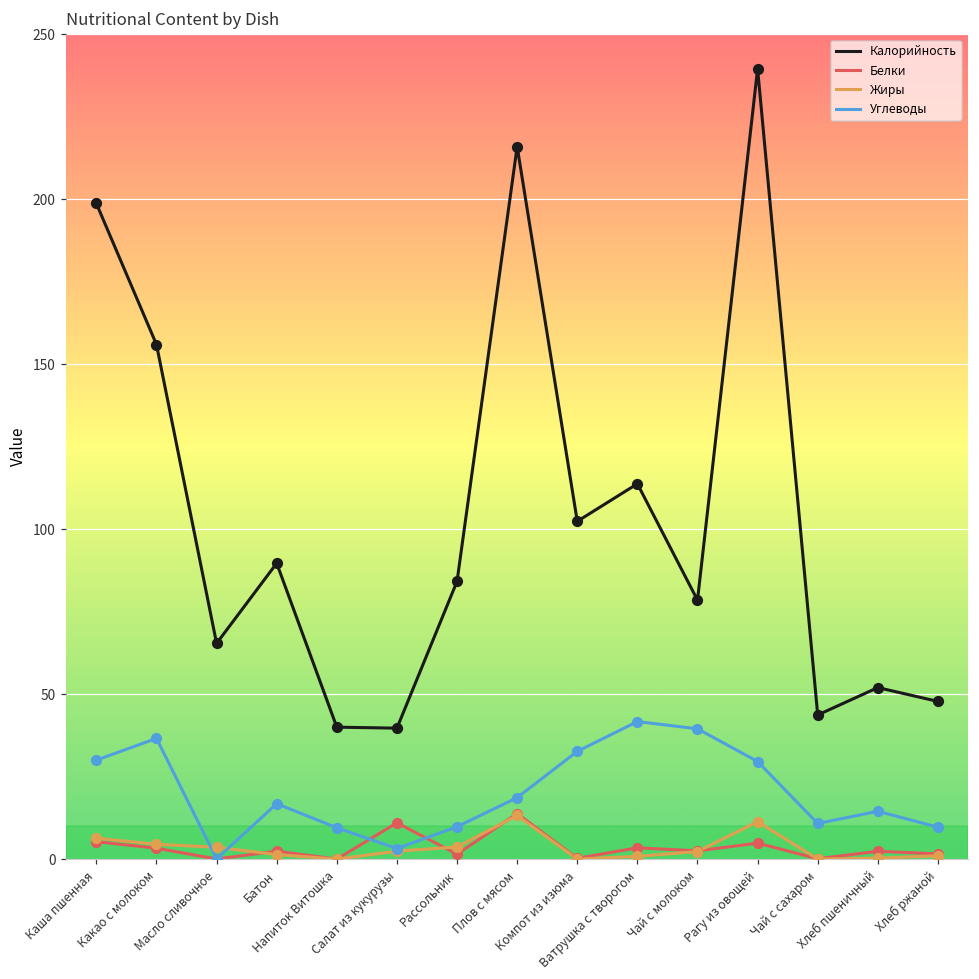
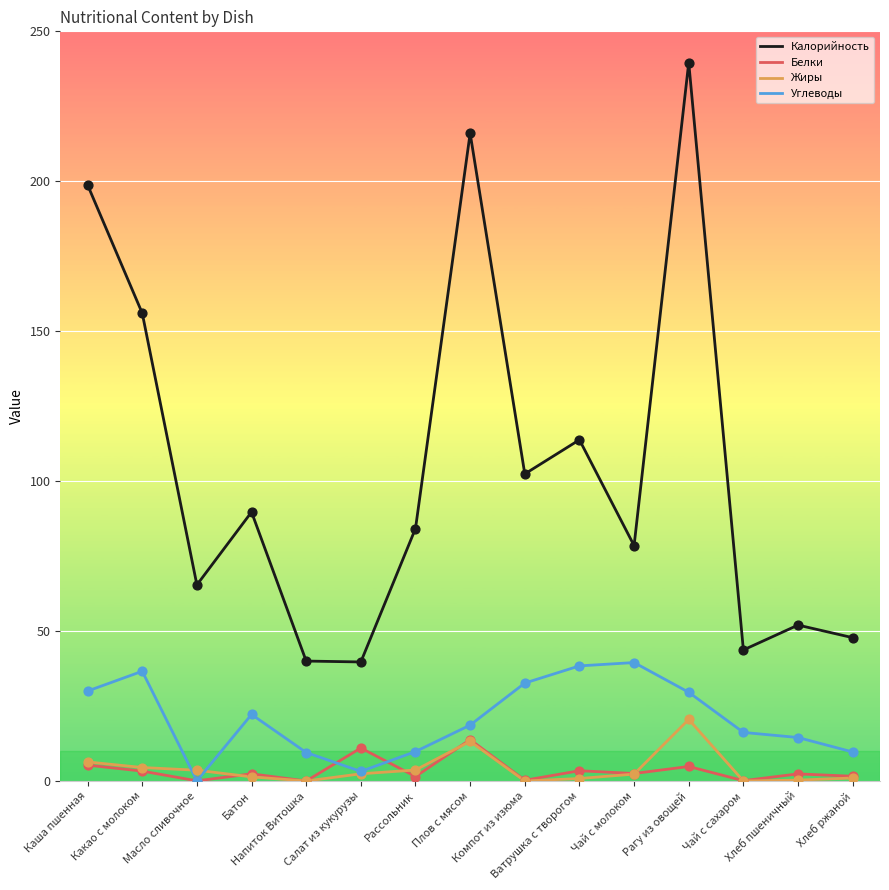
Углеводы, Батон: 17 -> 22
Углеводы, Ватрушка с творогом: 42 -> 38
Жиры, Рагу из овощей: 11 -> 21
Углеводы, Чай с сахаром: 11 -> 16
